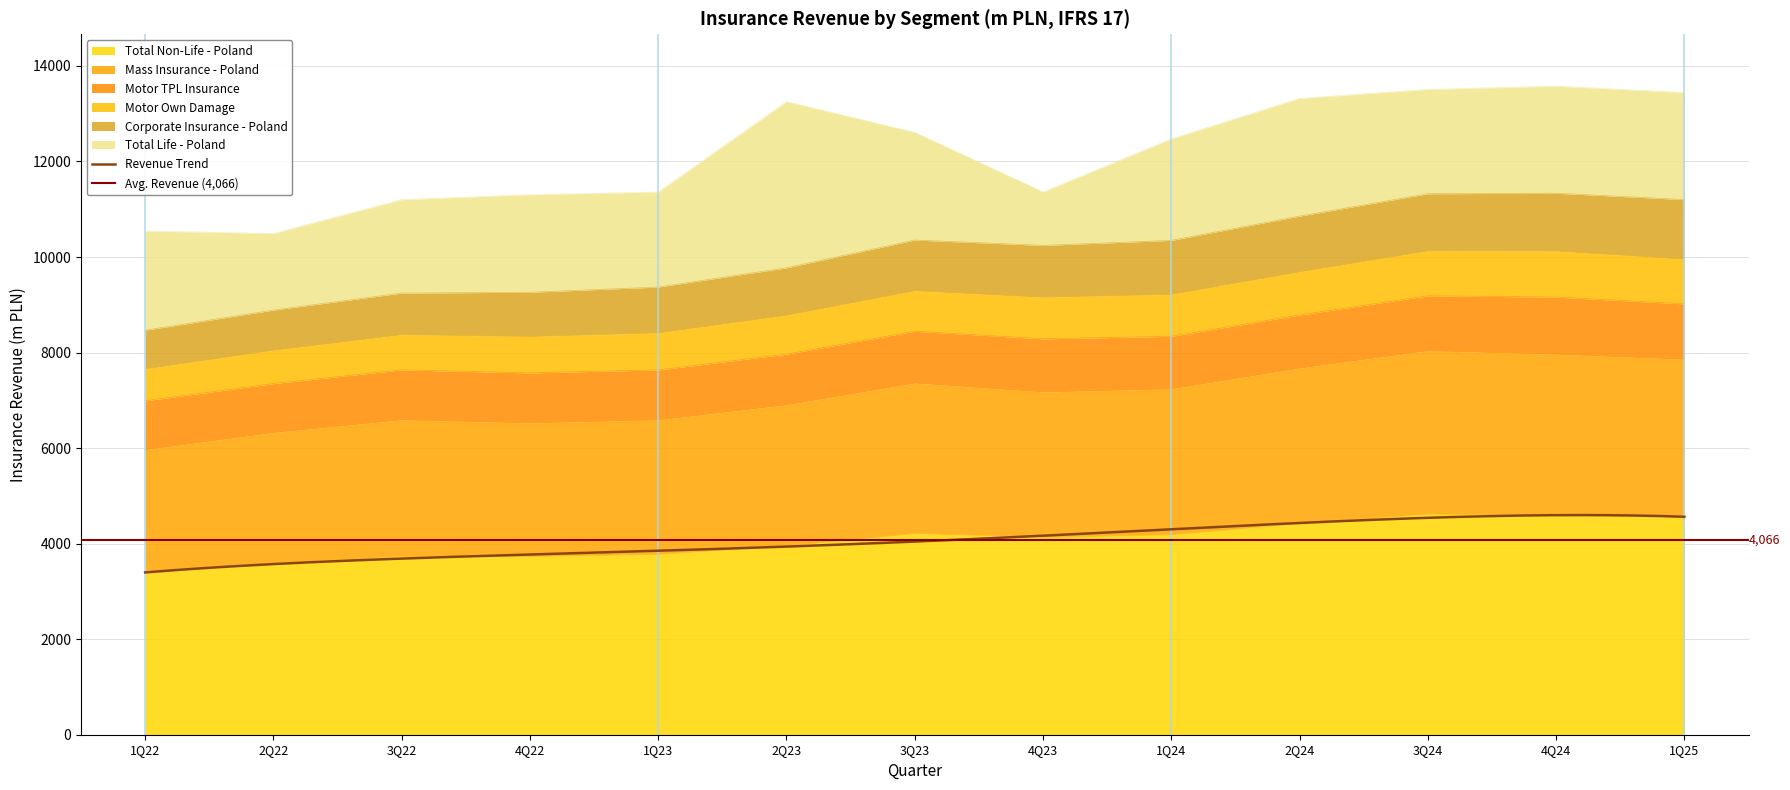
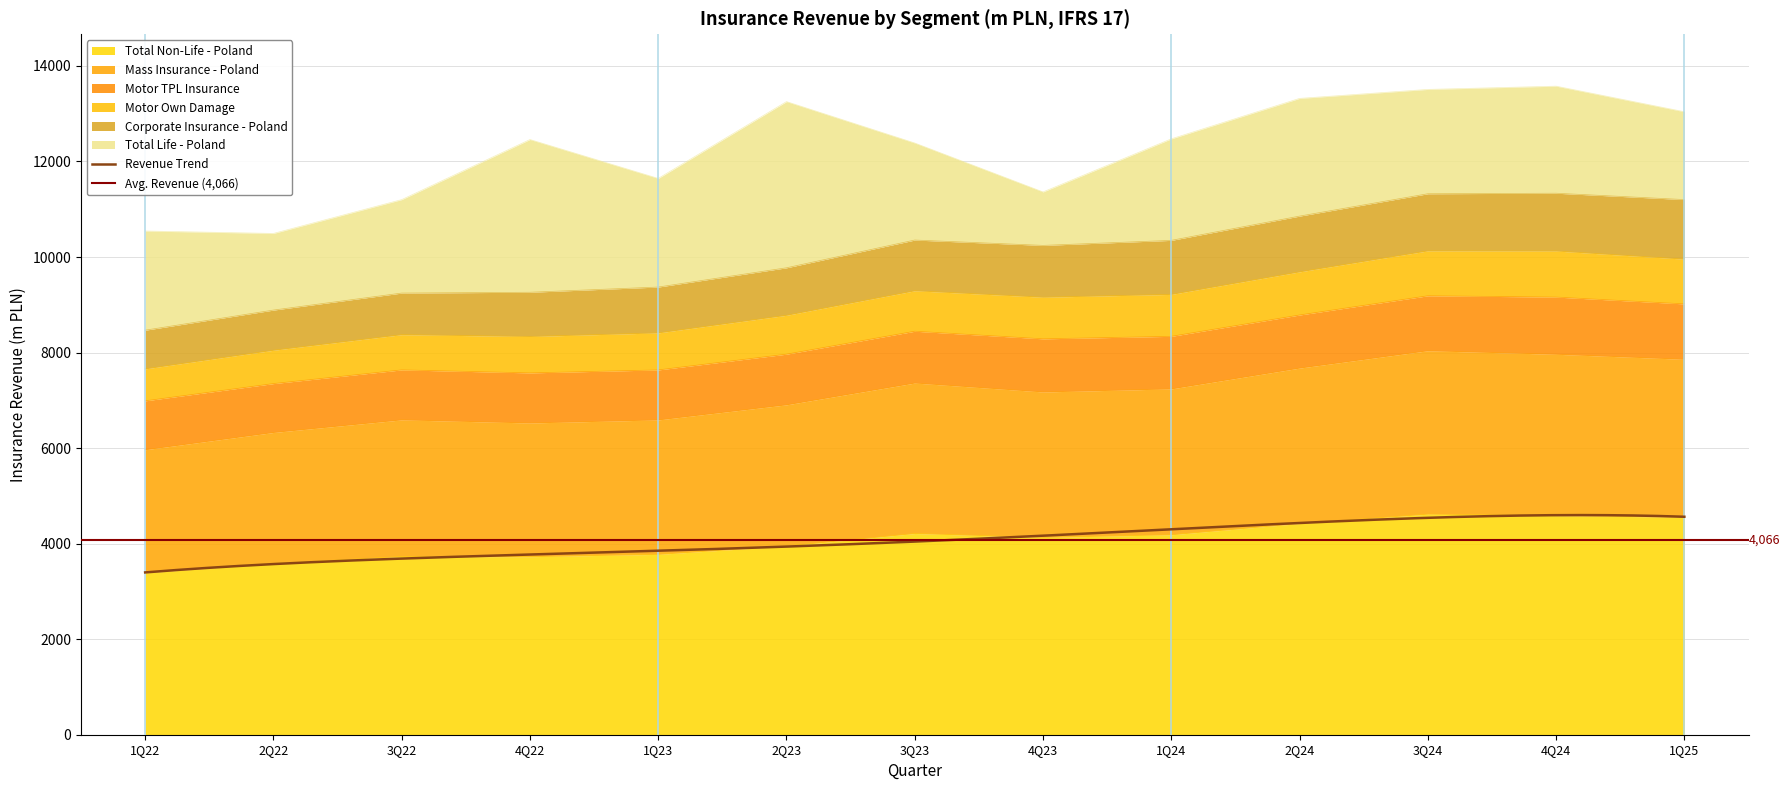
Total Life - Poland, 4Q22: 2000 -> 3200
Total Life - Poland, 1Q23: 2000 -> 2300
Total Life - Poland, 3Q23: 2300 -> 2000
Total Life - Poland, 1Q25: 2200 -> 1800
